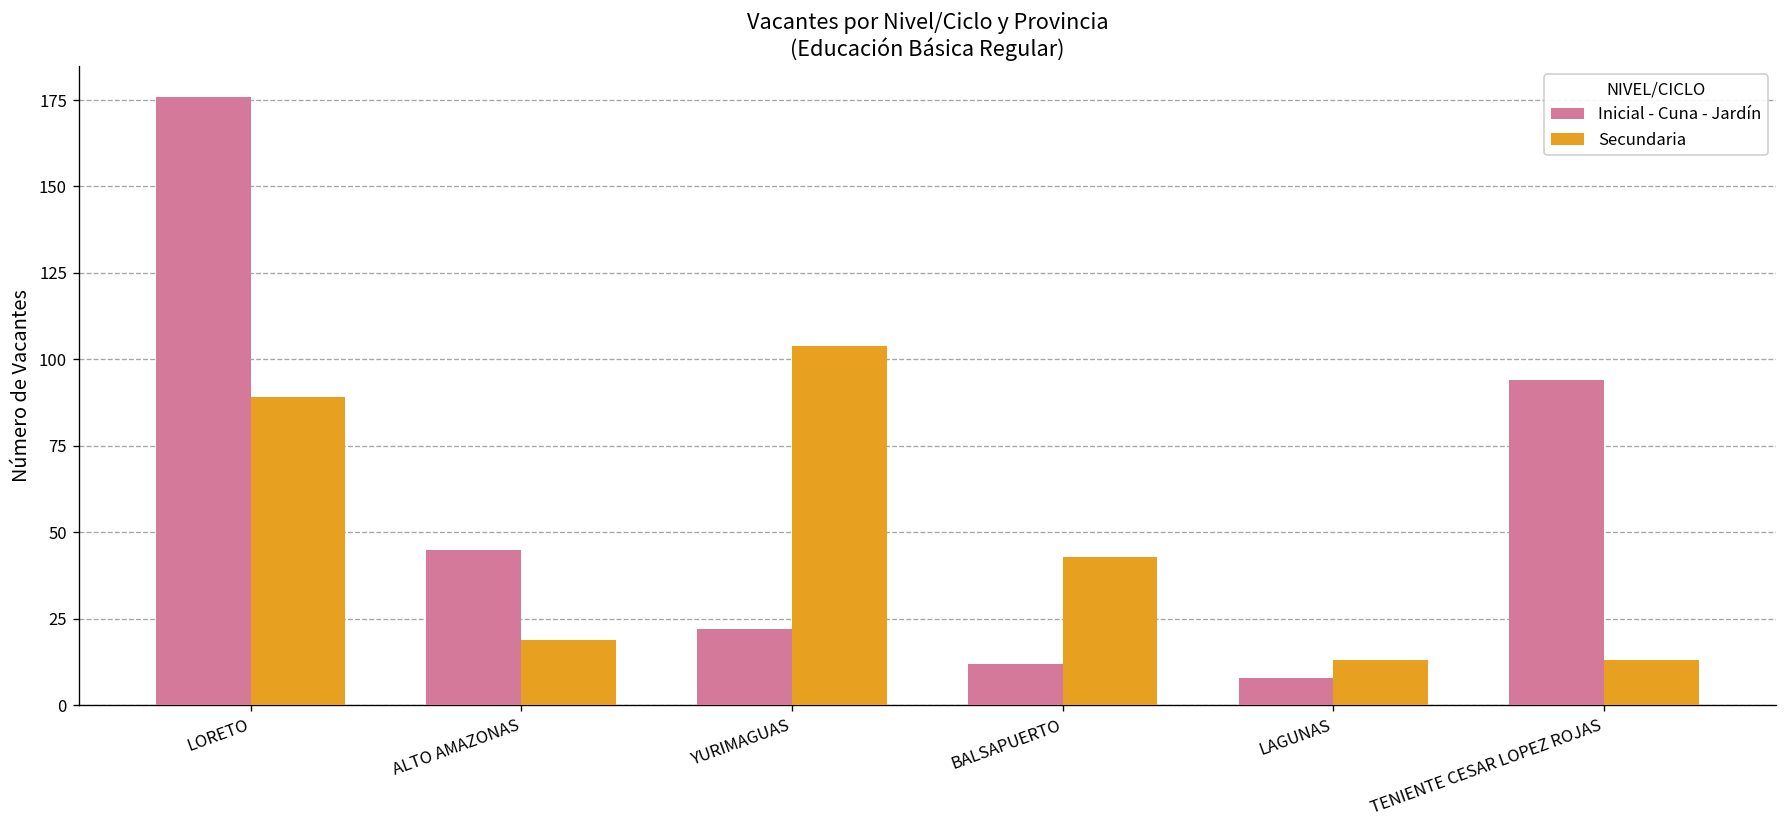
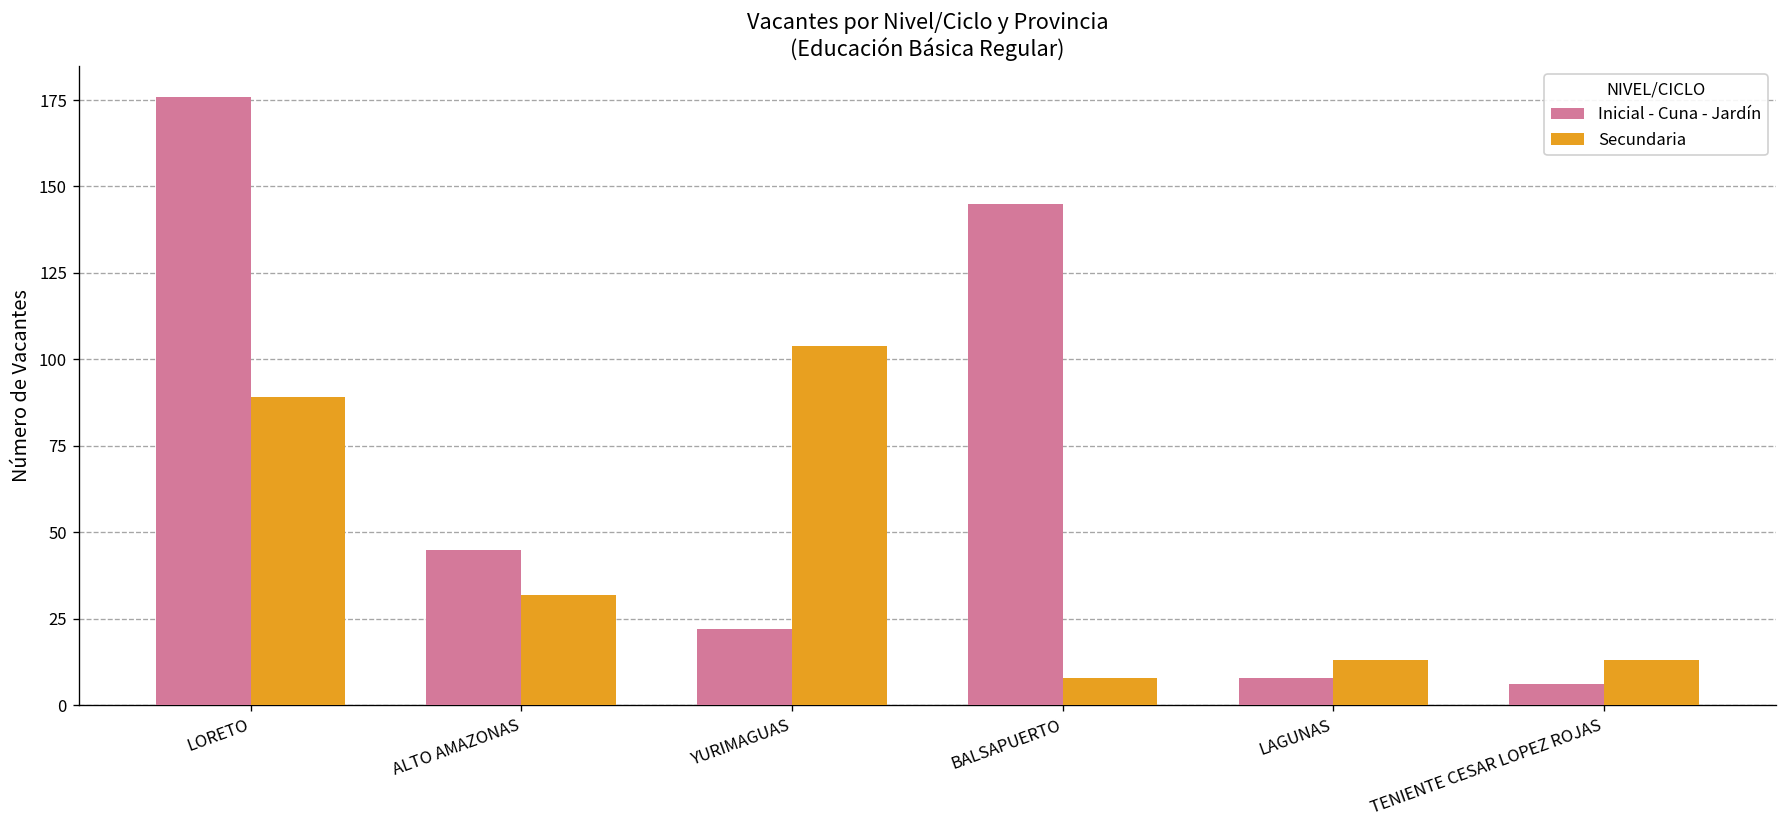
Secundaria, ALTO AMAZONAS: 19 -> 32
Inicial - Cuna - Jardín, BALSAPUERTO: 12 -> 145
Secundaria, BALSAPUERTO: 43 -> 8
Inicial - Cuna - Jardín, TENIENTE CESAR LOPEZ ROJAS: 94 -> 6
